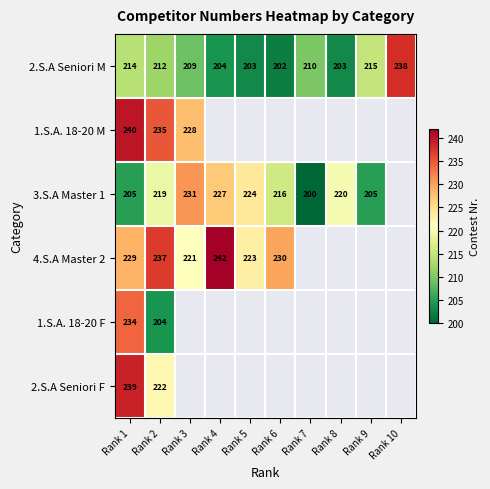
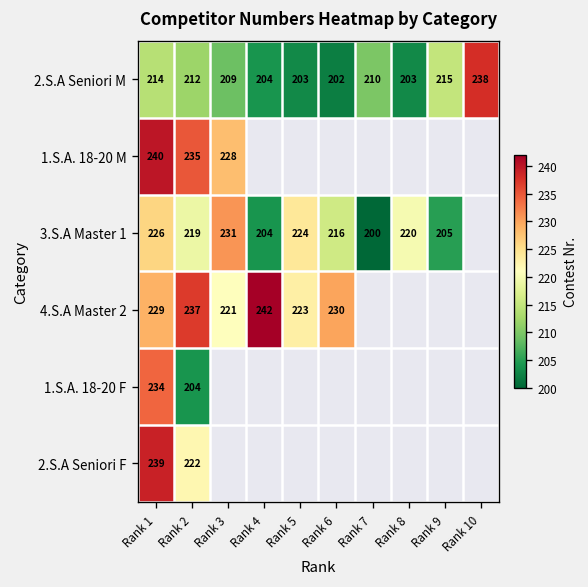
3.S.A Master 1, Rank 1: 205 -> 226
3.S.A Master 1, Rank 4: 227 -> 204
